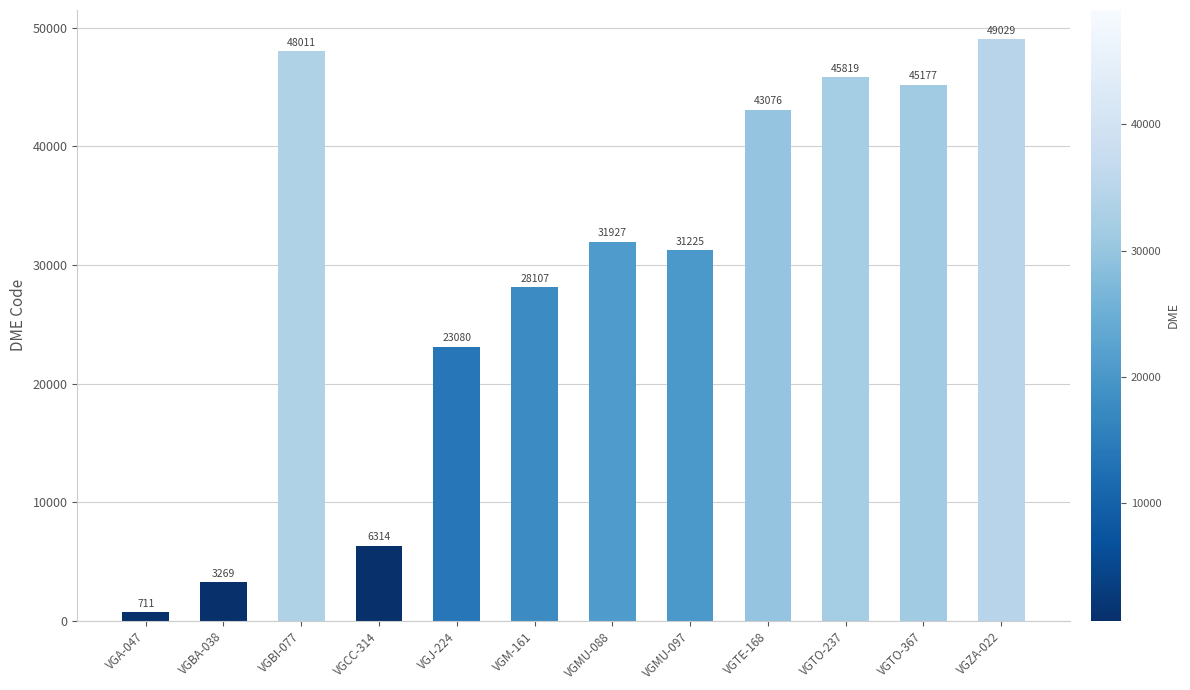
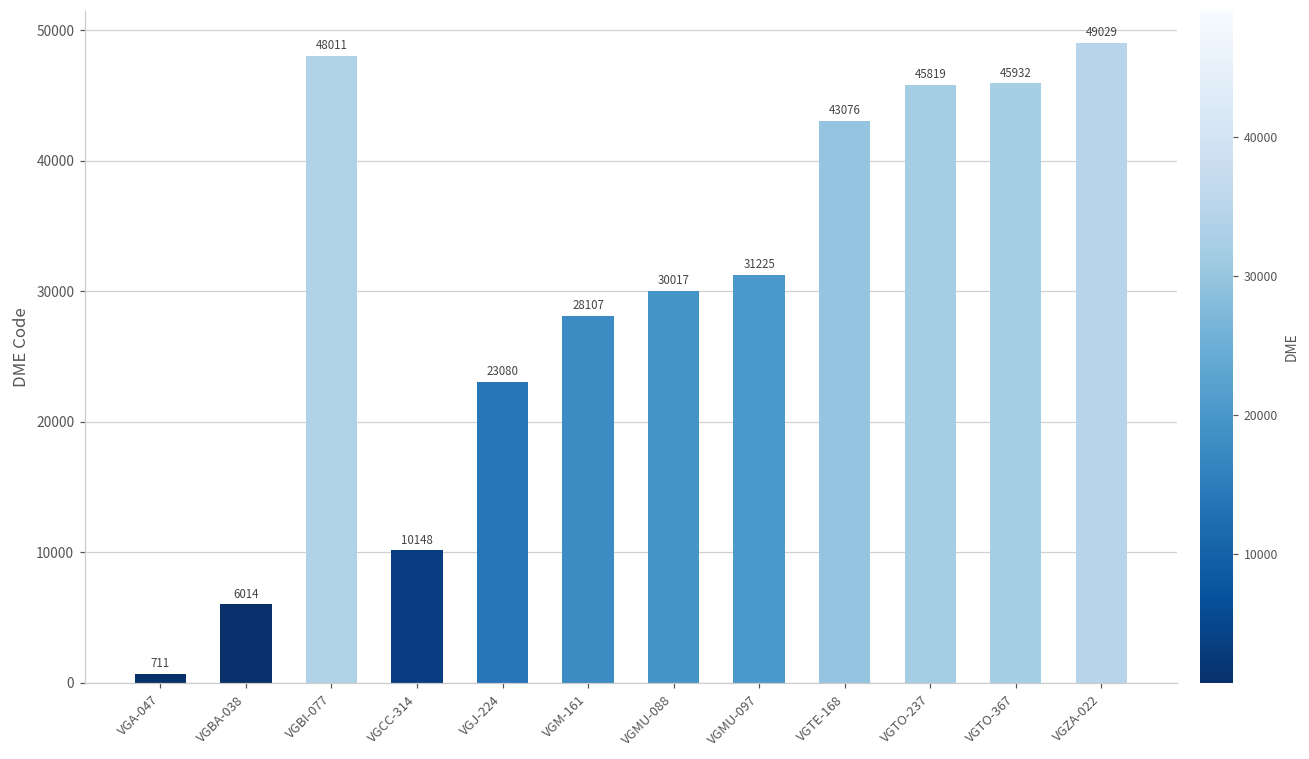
VGBA-038: 3269 -> 6014
VGCC-314: 6314 -> 10148
VGMU-088: 31927 -> 30017
VGTO-367: 45177 -> 45932
